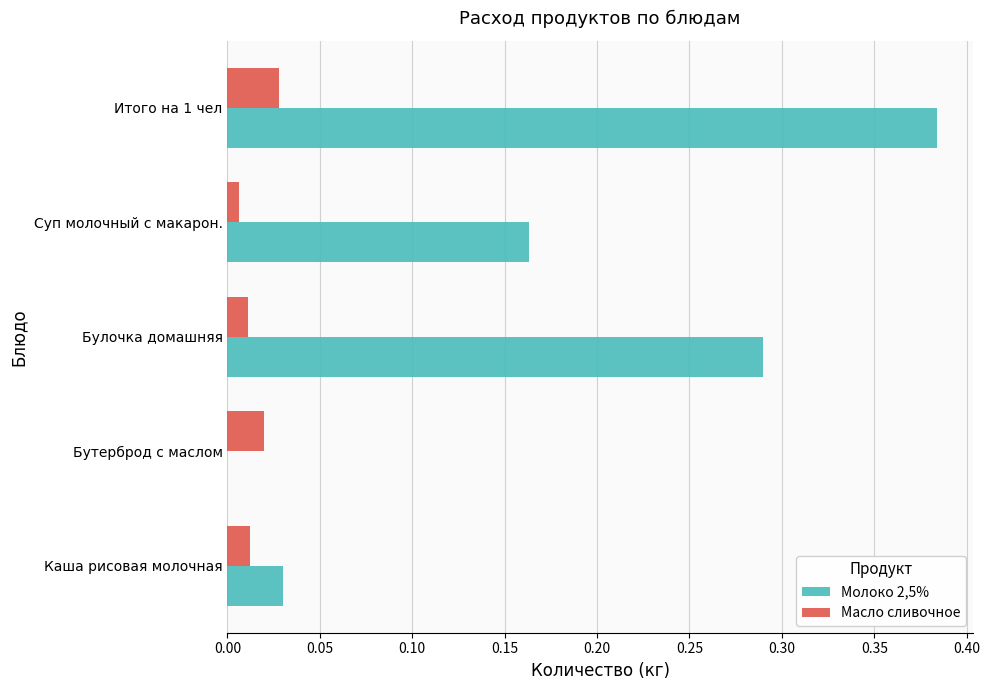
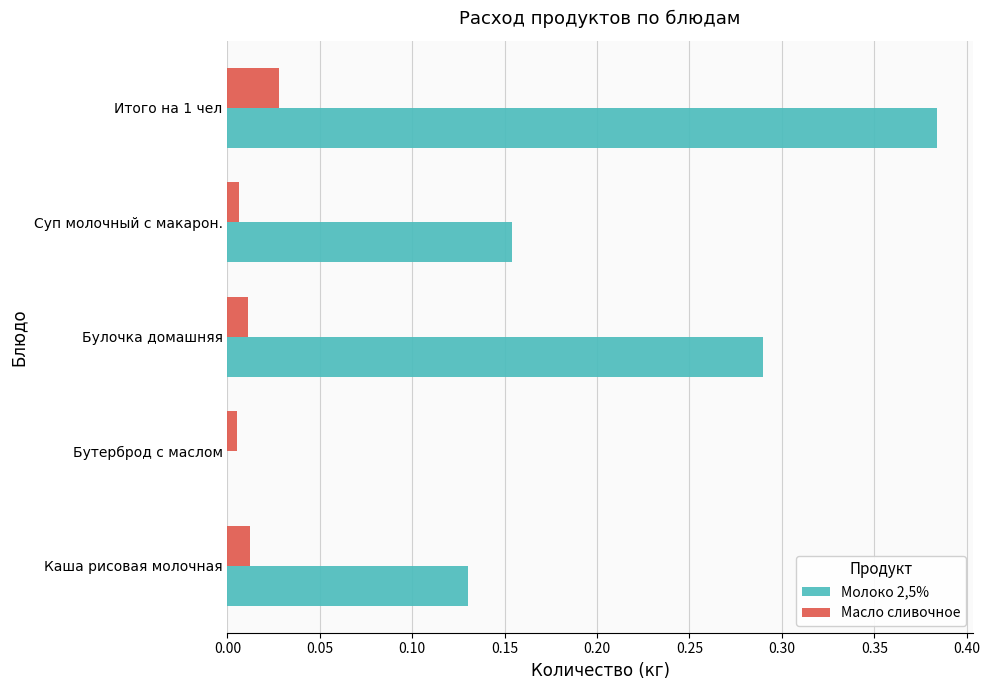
Молоко 2,5%, Суп молочный с макарон.: 0.163 -> 0.154
Масло сливочное, Бутерброд с маслом: 0.020 -> 0.005
Молоко 2,5%, Каша рисовая молочная: 0.03 -> 0.13
